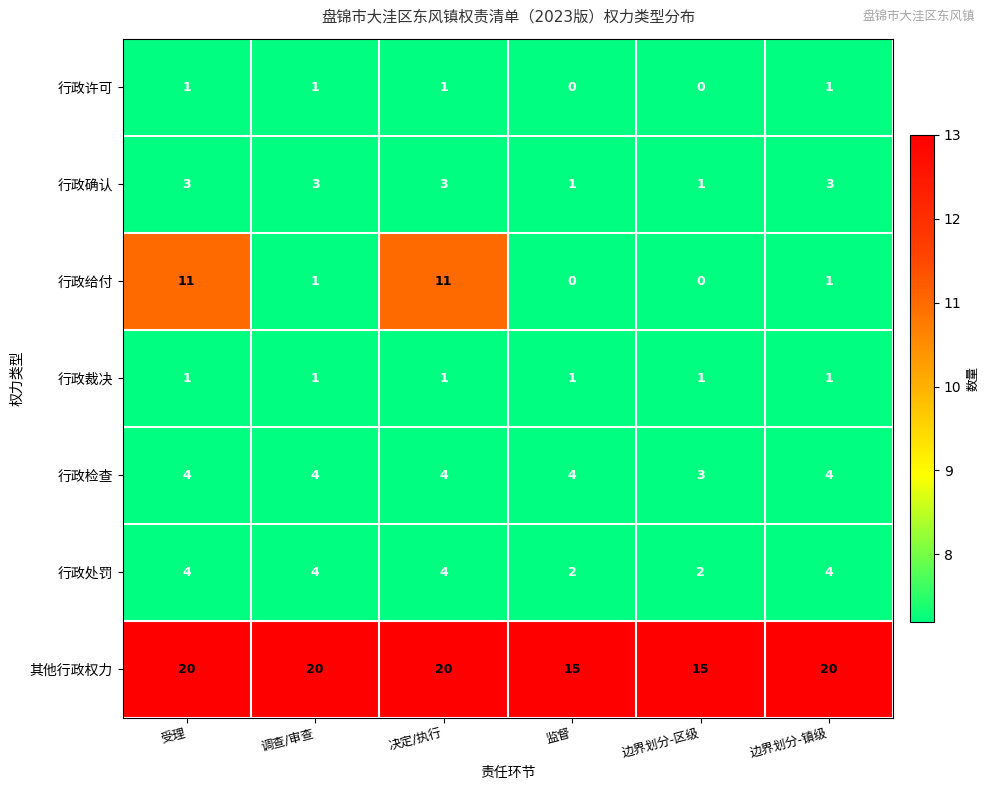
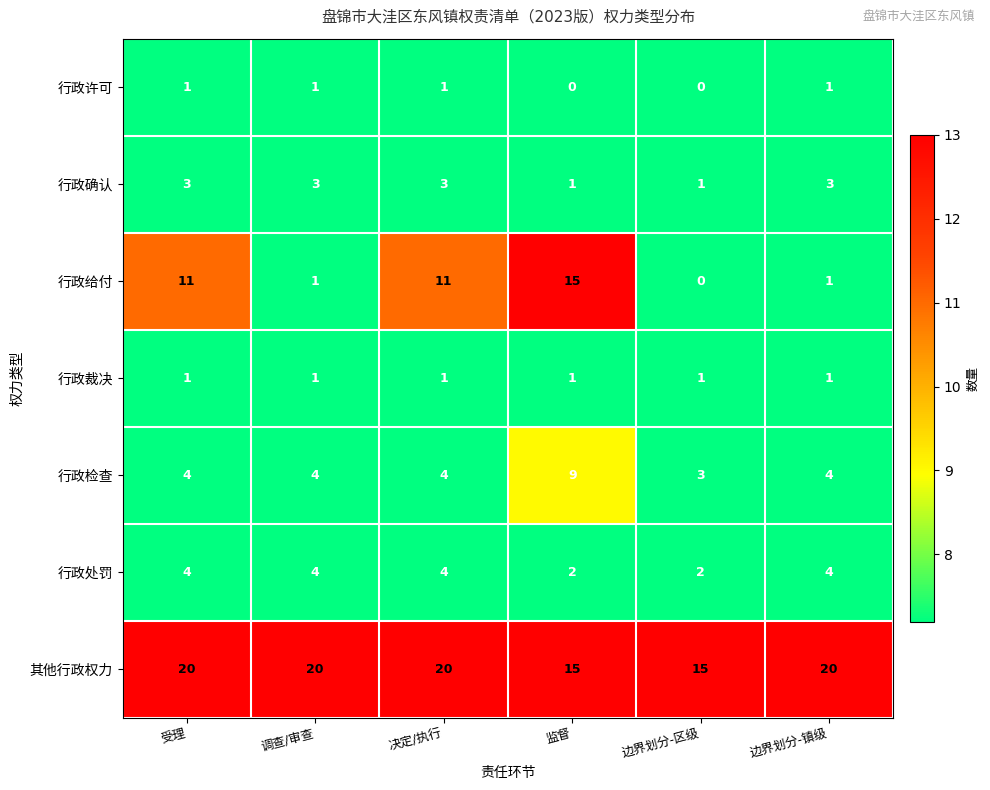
行政给付, 监督: 0 -> 15
行政检查, 监督: 4 -> 9
